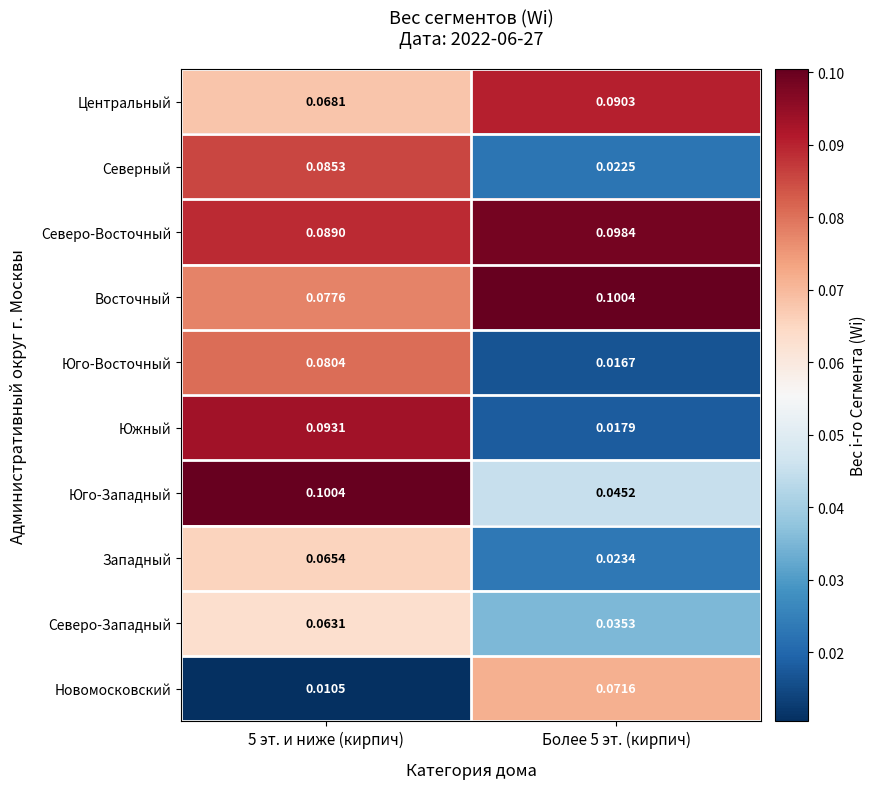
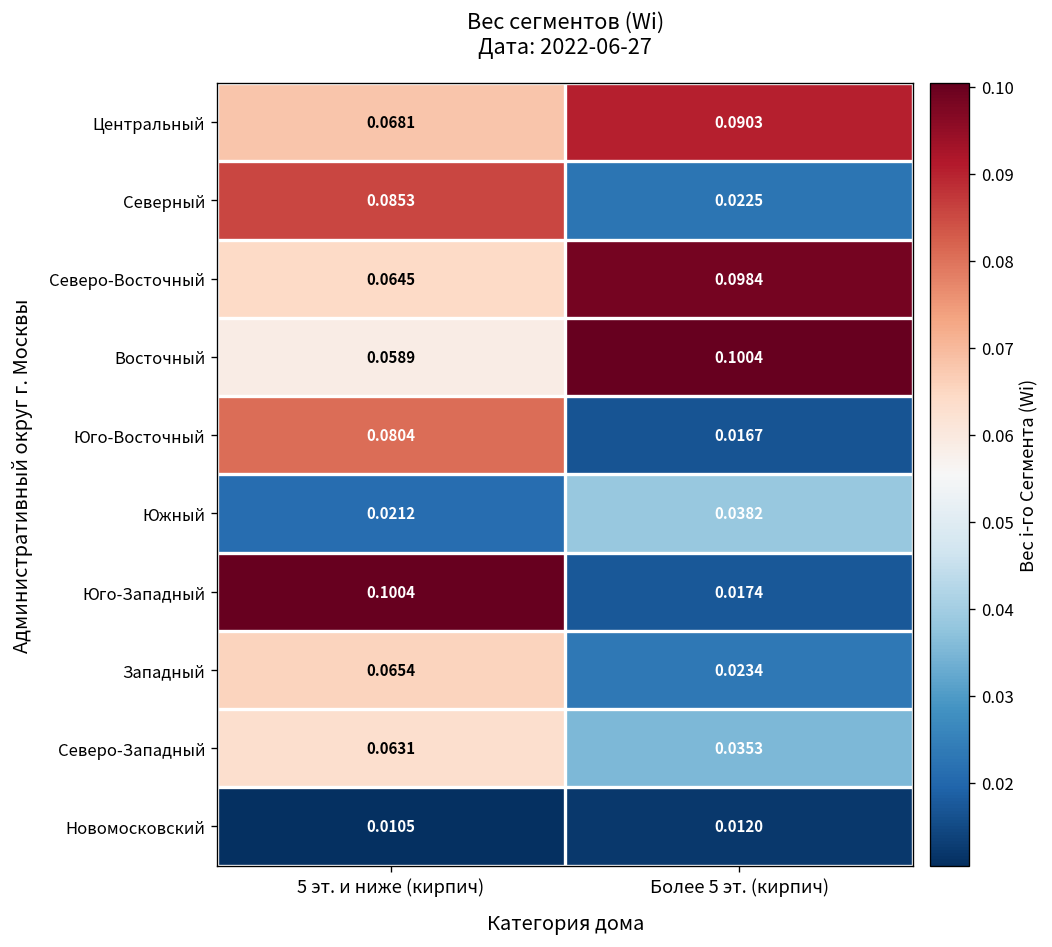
Северо-Восточный, 5 эт. и ниже (кирпич): 0.0890 -> 0.0645
Восточный, 5 эт. и ниже (кирпич): 0.0776 -> 0.0589
Южный, 5 эт. и ниже (кирпич): 0.0931 -> 0.0212
Южный, Более 5 эт. (кирпич): 0.0179 -> 0.0382
Юго-Западный, Более 5 эт. (кирпич): 0.0452 -> 0.0174
Новомосковский, Более 5 эт. (кирпич): 0.0716 -> 0.0120
